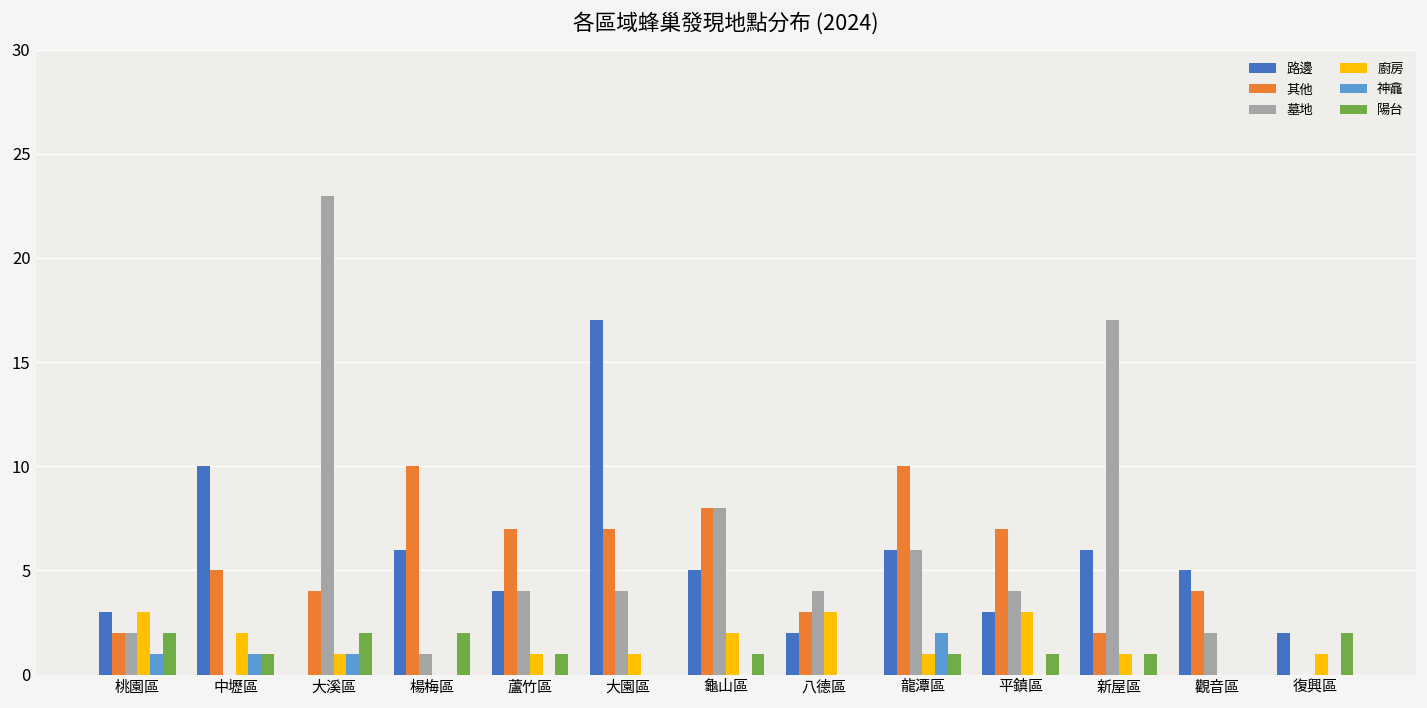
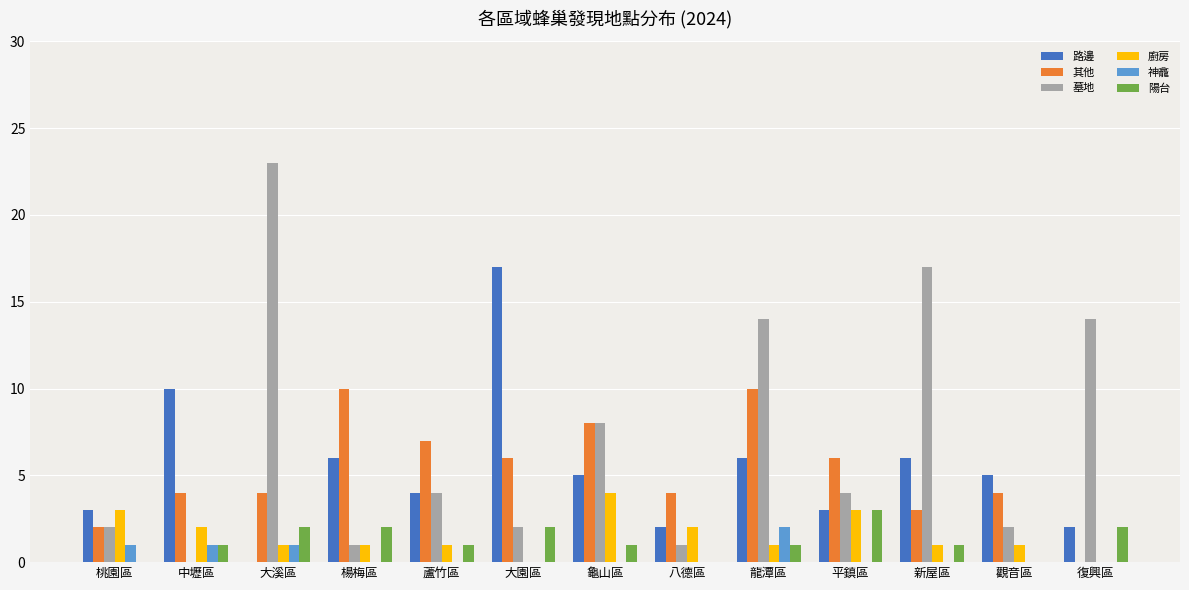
陽台, 桃園區: 2 -> 0
其他, 中壢區: 5 -> 4
廚房, 楊梅區: 0 -> 1
其他, 大園區: 7 -> 6
墓地, 大園區: 4 -> 2
廚房, 大園區: 1 -> 0
陽台, 大園區: 0 -> 2
廚房, 龜山區: 2 -> 4
其他, 八德區: 3 -> 4
墓地, 八德區: 4 -> 1
廚房, 八德區: 3 -> 2
墓地, 龍潭區: 6 -> 14
其他, 平鎮區: 7 -> 6
陽台, 平鎮區: 1 -> 3
其他, 新屋區: 2 -> 3
廚房, 觀音區: 0 -> 1
墓地, 復興區: 0 -> 14
廚房, 復興區: 1 -> 0
